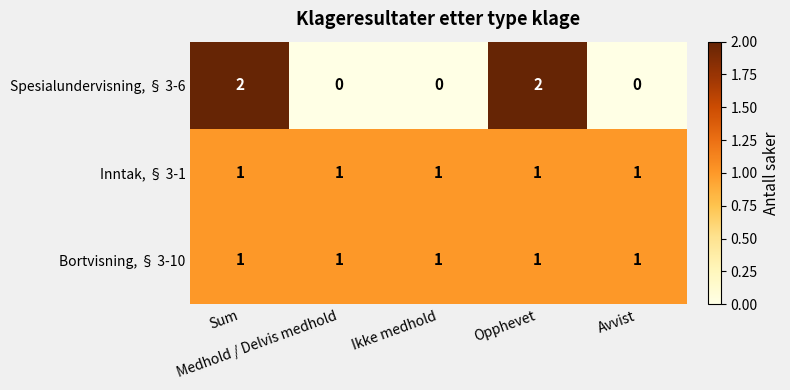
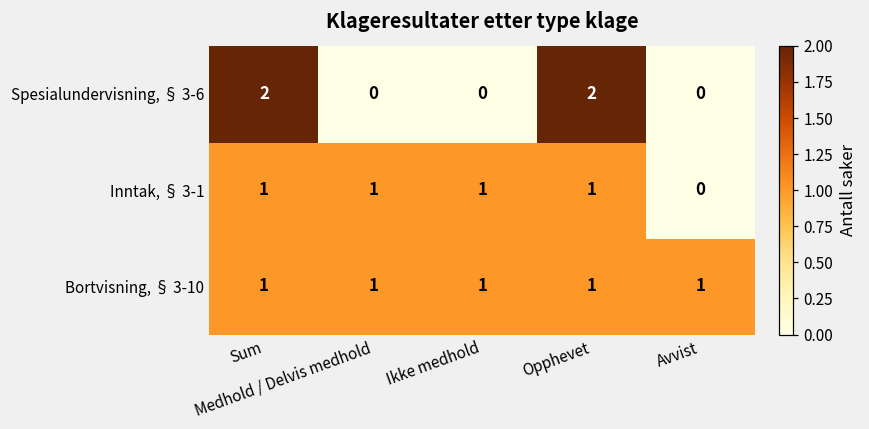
Inntak, § 3-1, Avvist: 1 -> 0
